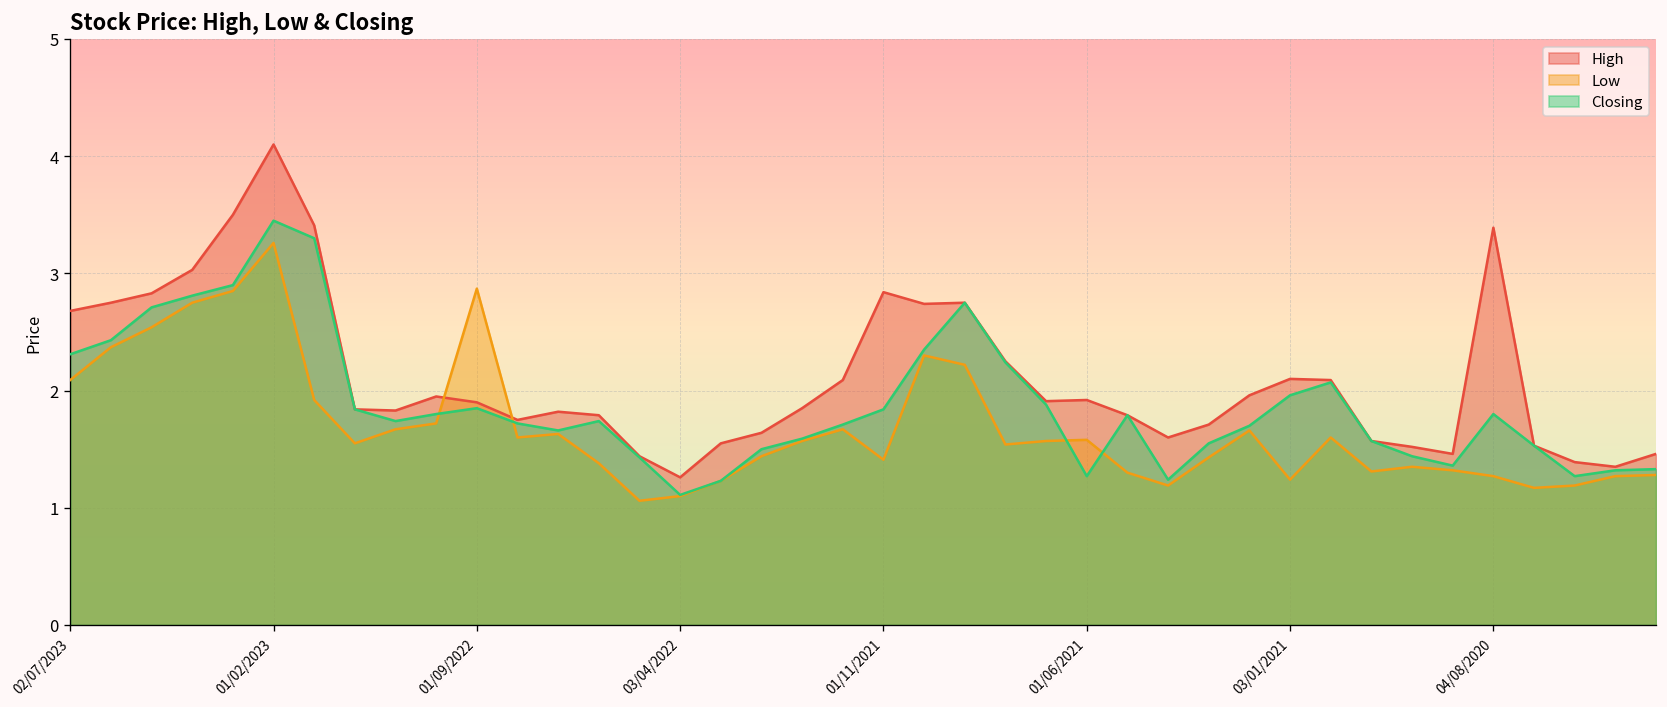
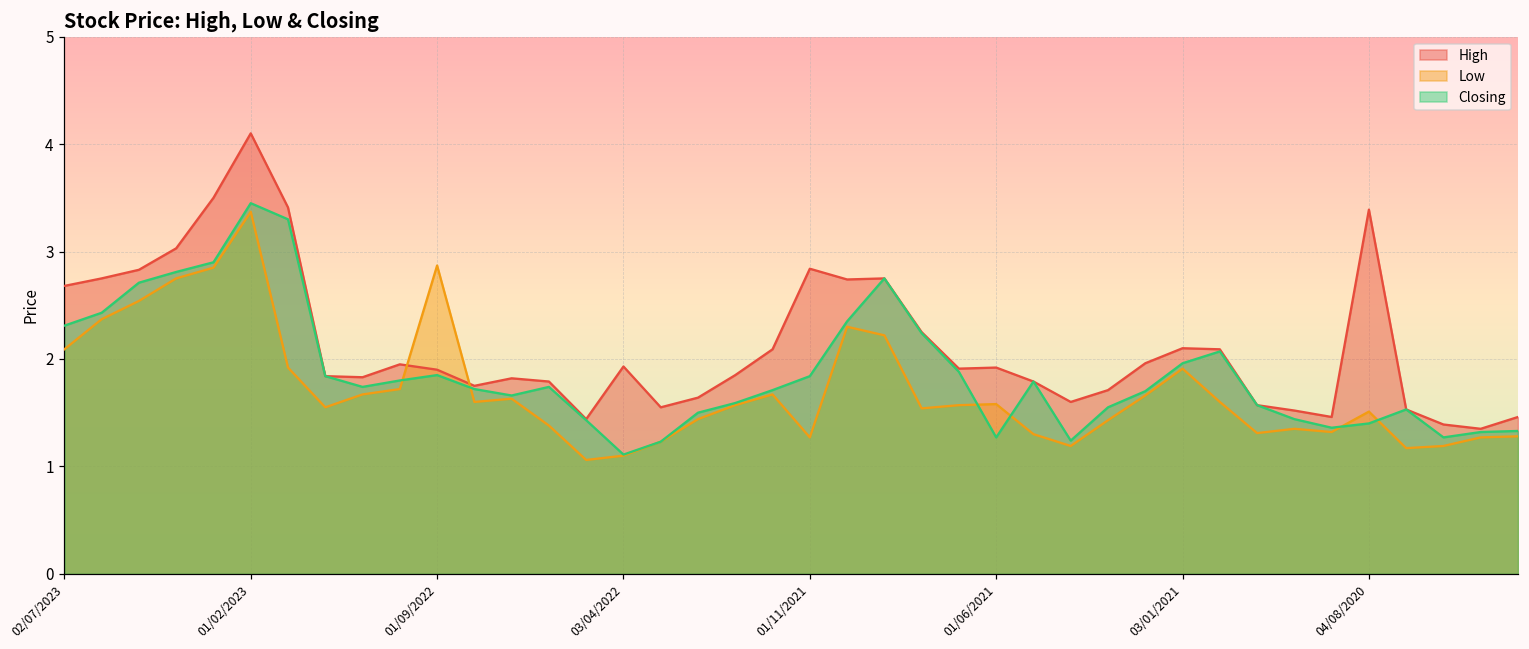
Low, 01/02/2023: 3.3 -> 3.4
High, 03/04/2022: 1.3 -> 1.9
Low, 01/11/2021: 1.4 -> 1.3
Low, 03/01/2021: 1.2 -> 1.9
Low, 04/08/2020: 1.3 -> 1.5
Closing, 04/08/2020: 1.8 -> 1.4
